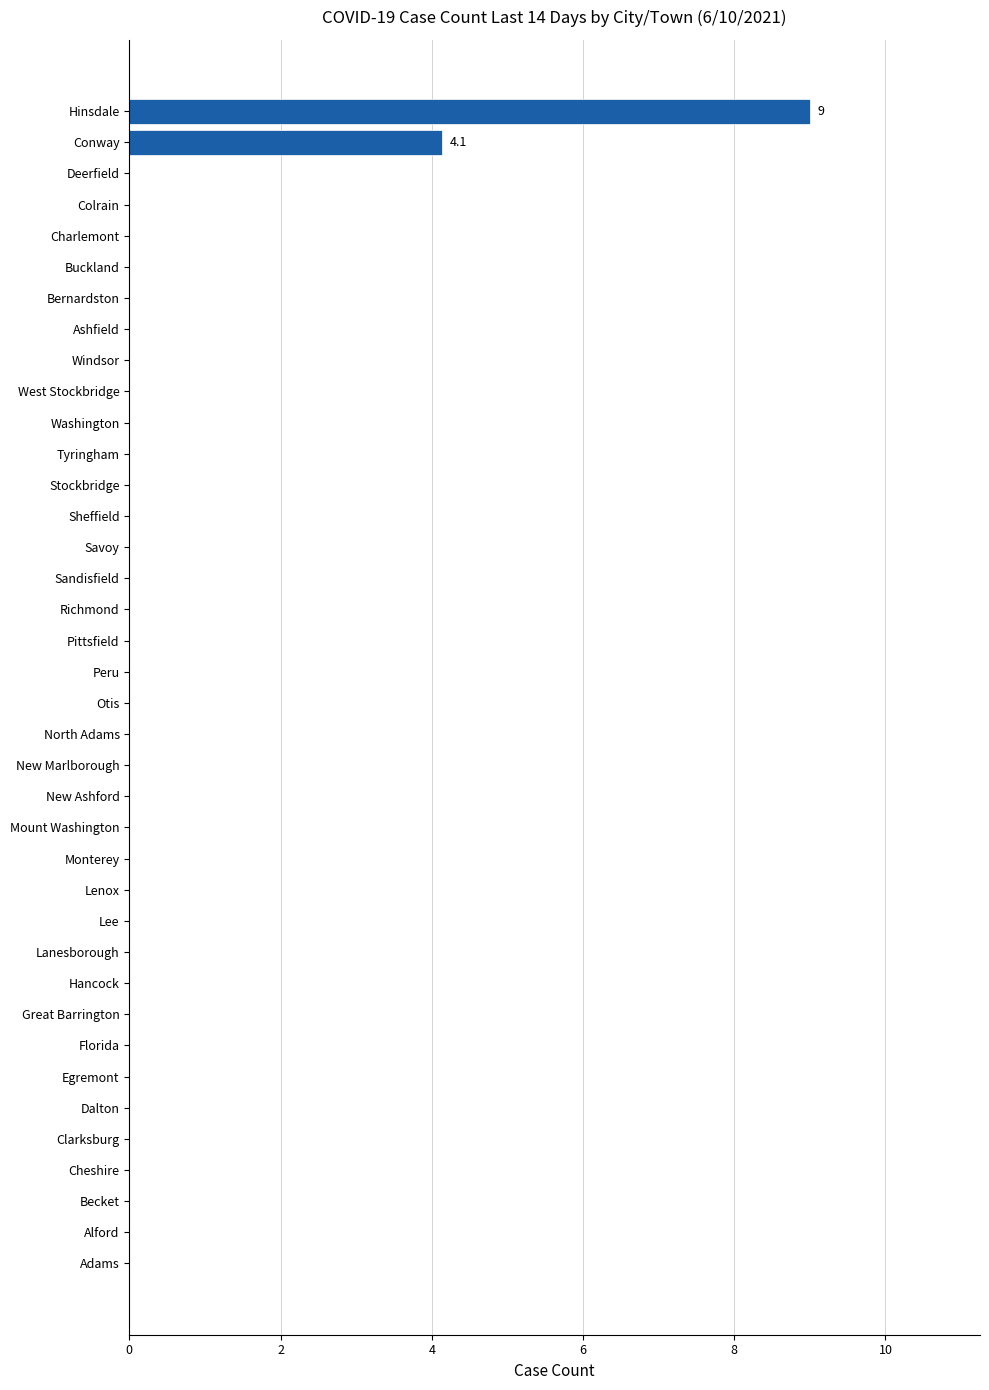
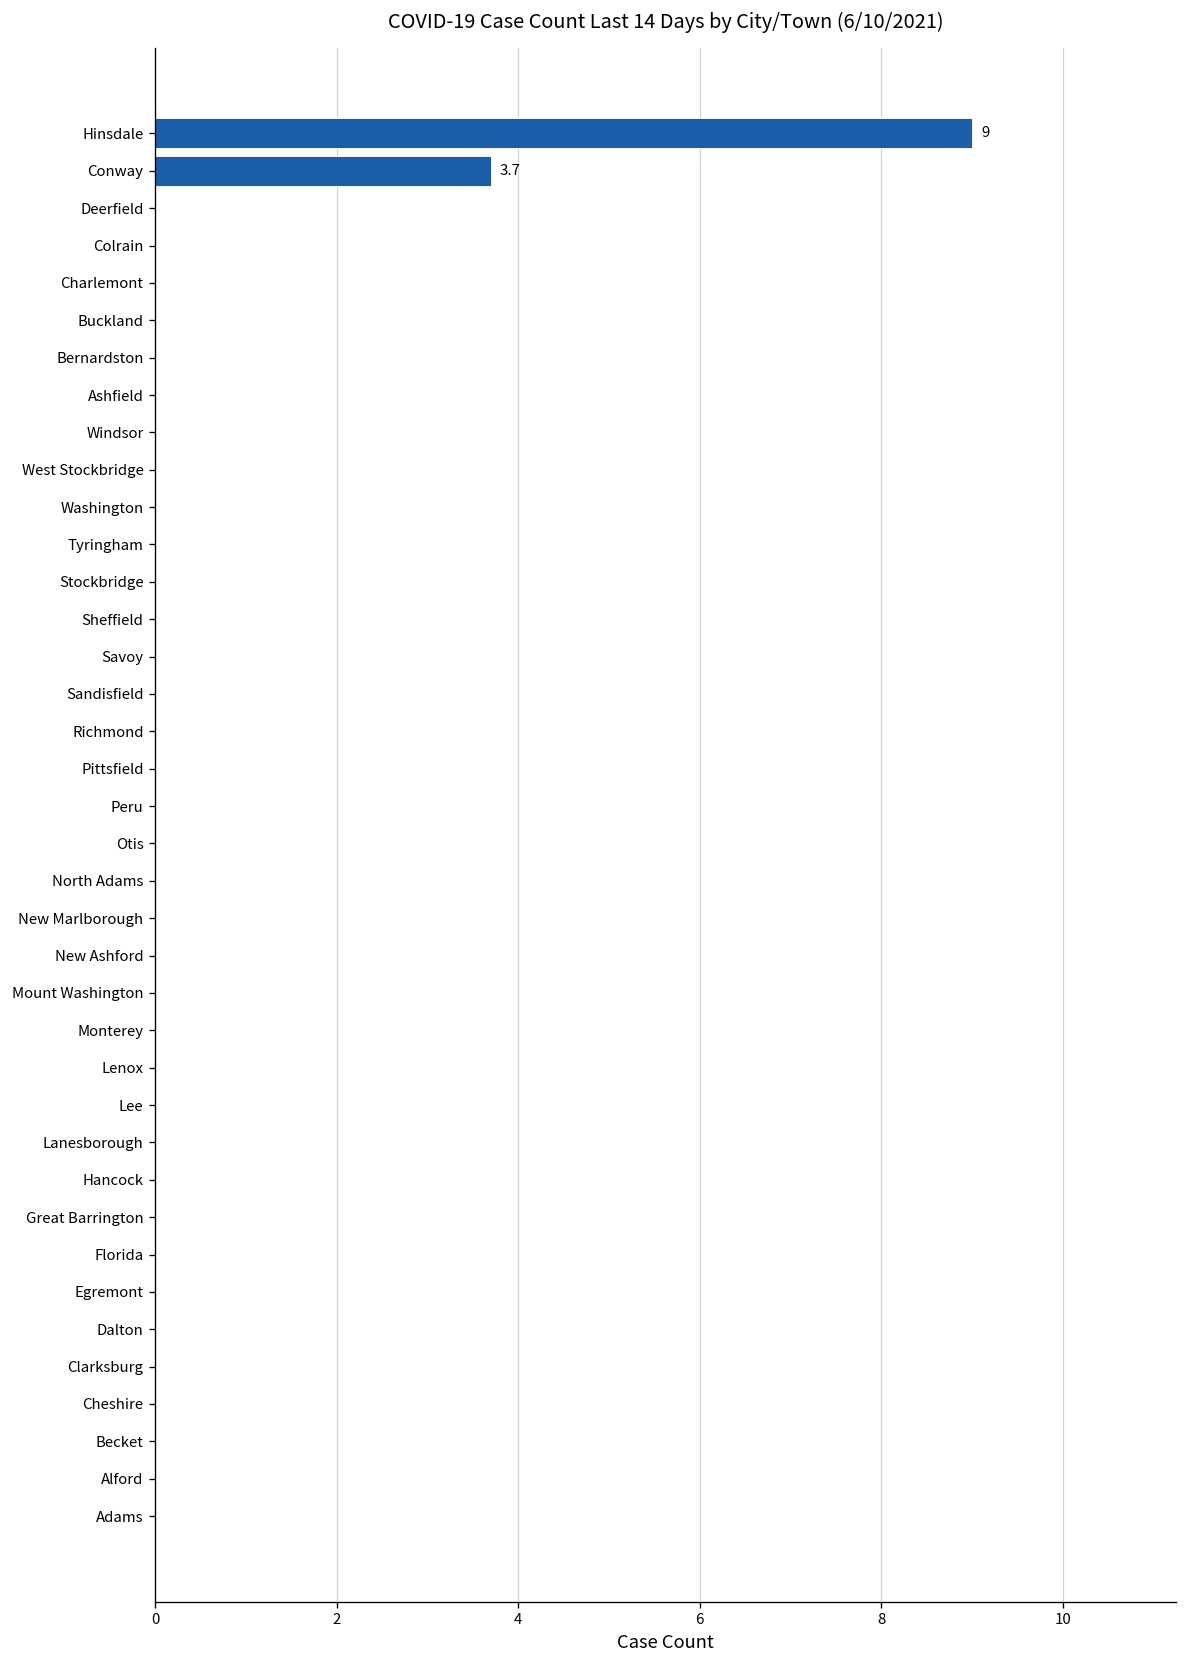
Conway: 4.1 -> 3.7
